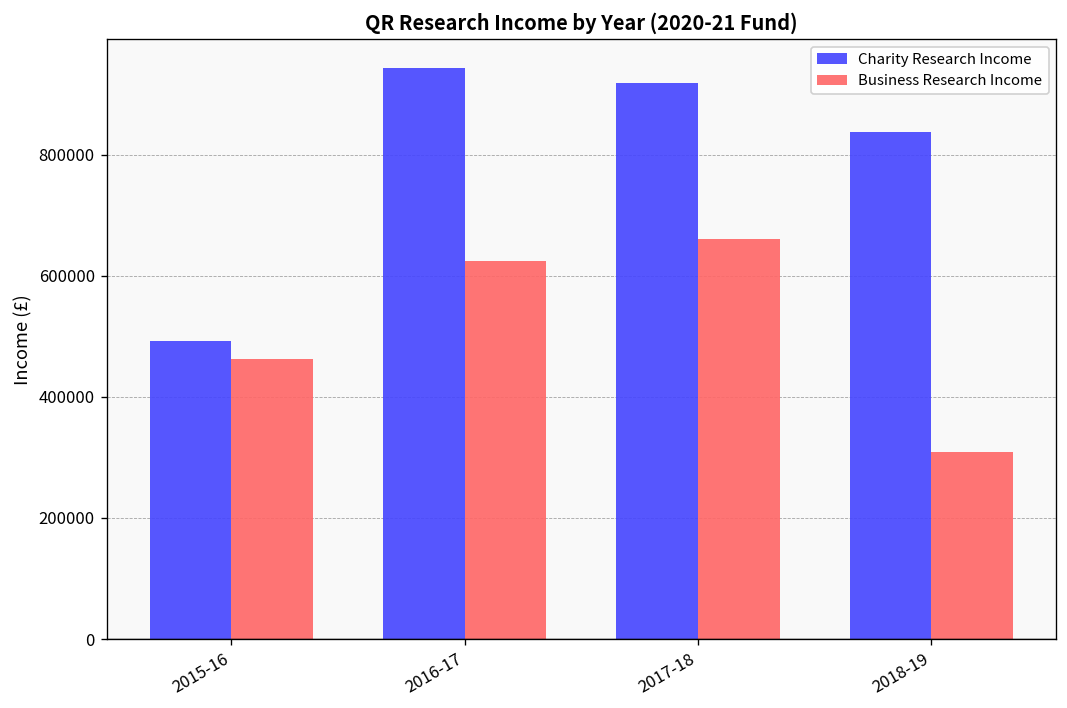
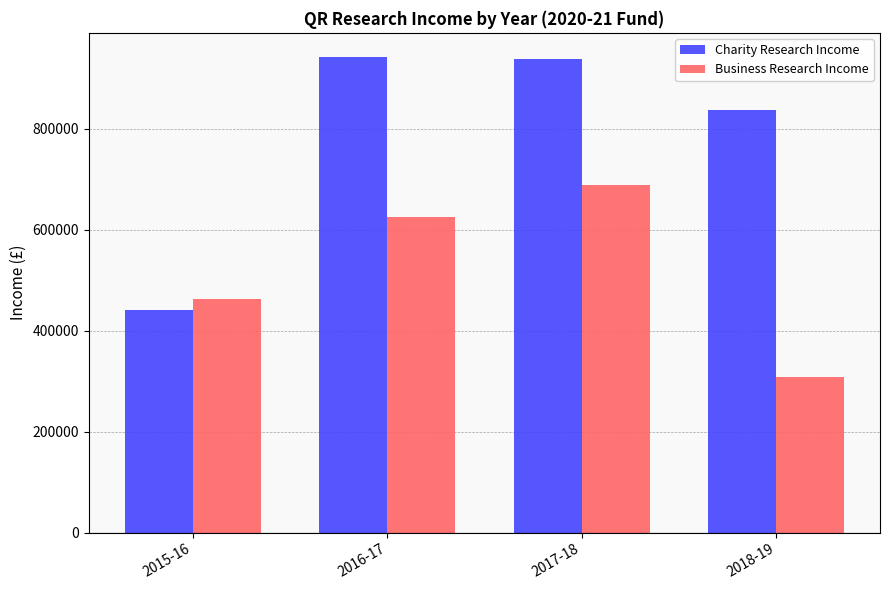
Charity Research Income, 2015-16: 490000 -> 440000
Charity Research Income, 2017-18: 920000 -> 940000
Business Research Income, 2017-18: 660000 -> 690000
